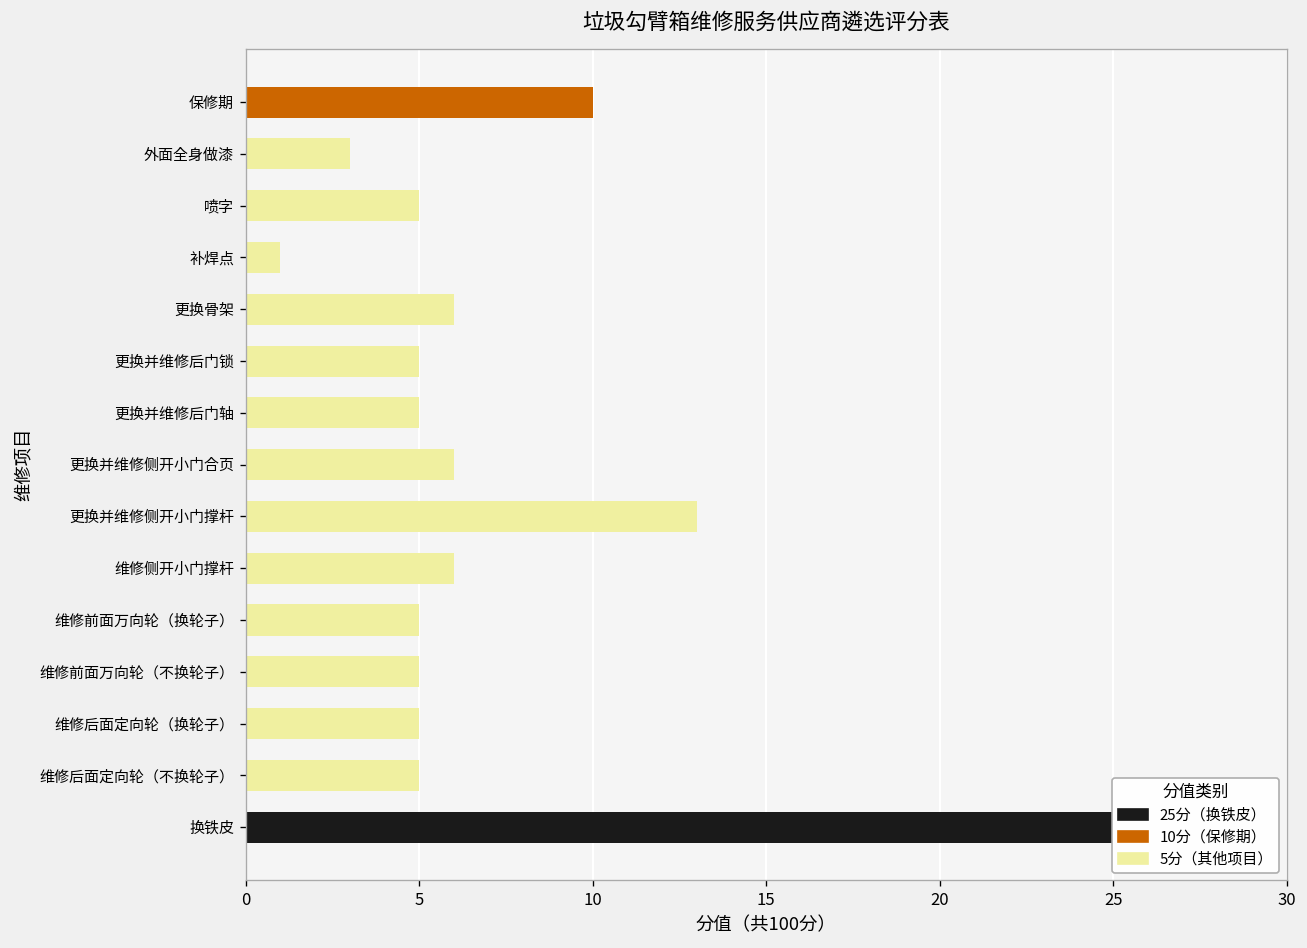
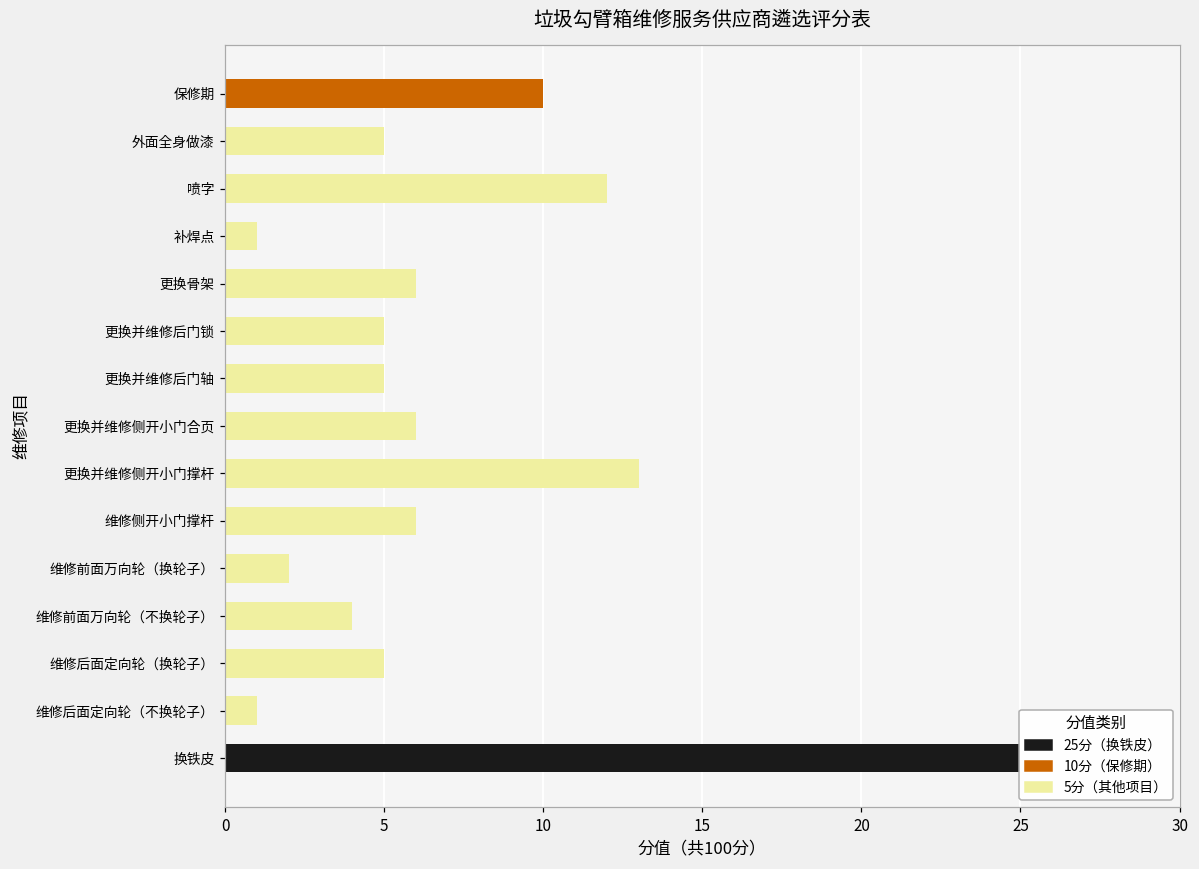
外面全身做漆: 3 -> 5
喷字: 5 -> 12
维修前面万向轮（换轮子）: 5 -> 2
维修前面万向轮（不换轮子）: 5 -> 4
维修后面定向轮（不换轮子）: 5 -> 1
